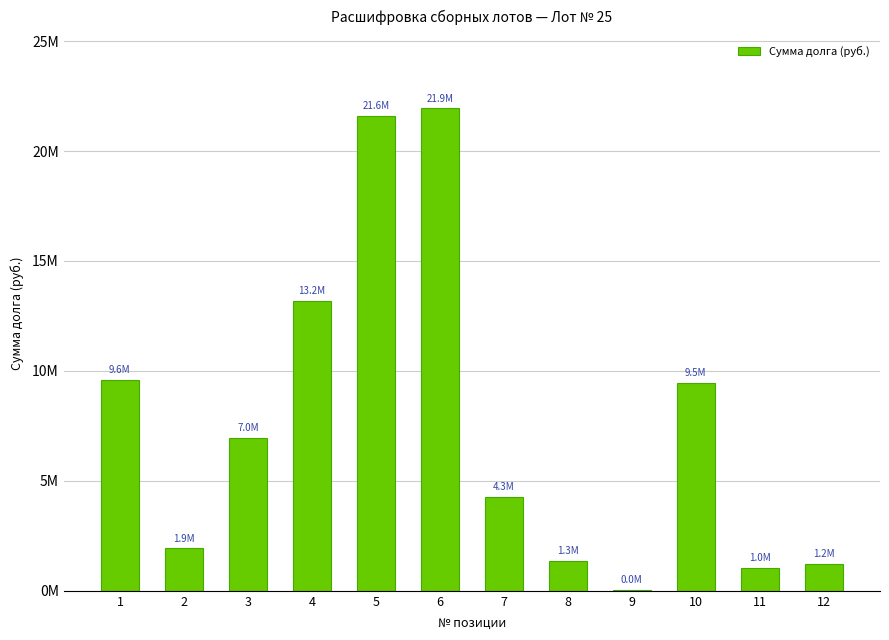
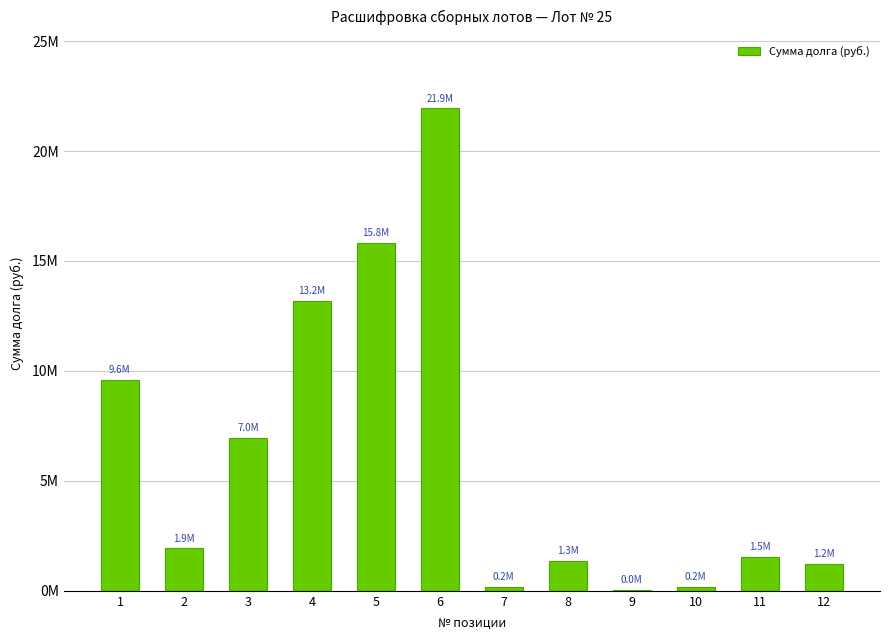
5: 21.6M -> 15.8M
7: 4.3M -> 0.2M
10: 9.5M -> 0.2M
11: 1.0M -> 1.5M
